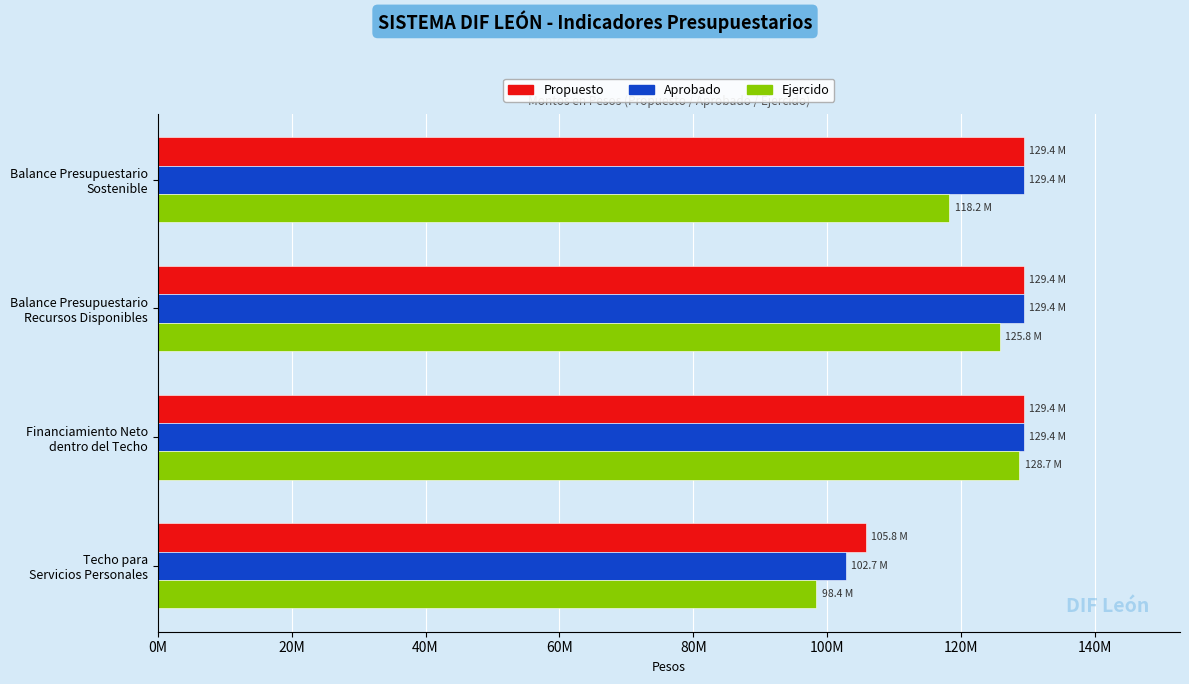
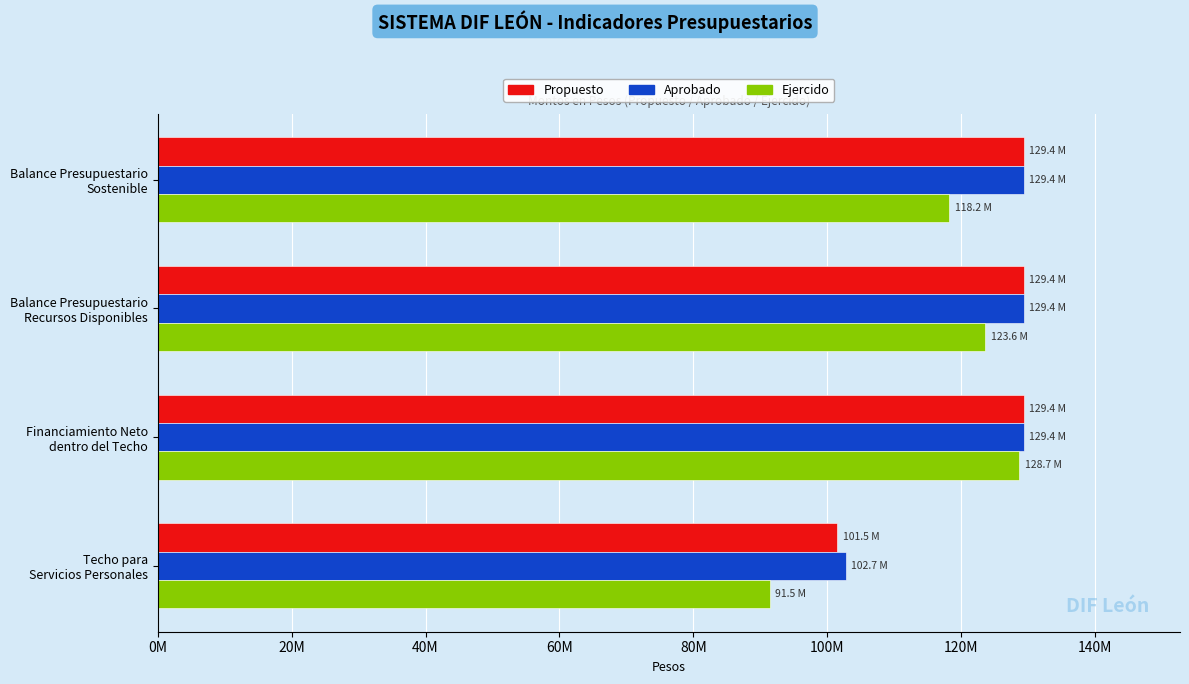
Ejercido, Balance Presupuestario Recursos Disponibles: 125.8 -> 123.6
Propuesto, Techo para Servicios Personales: 105.8 -> 101.5
Ejercido, Techo para Servicios Personales: 98.4 -> 91.5
